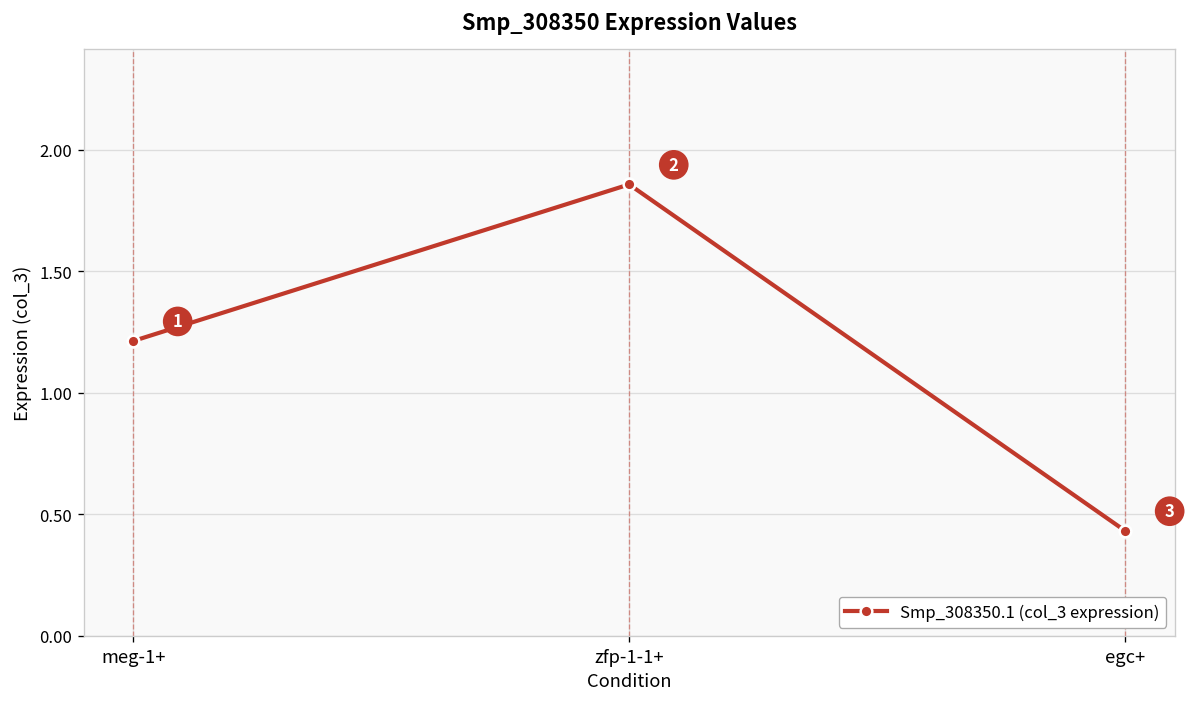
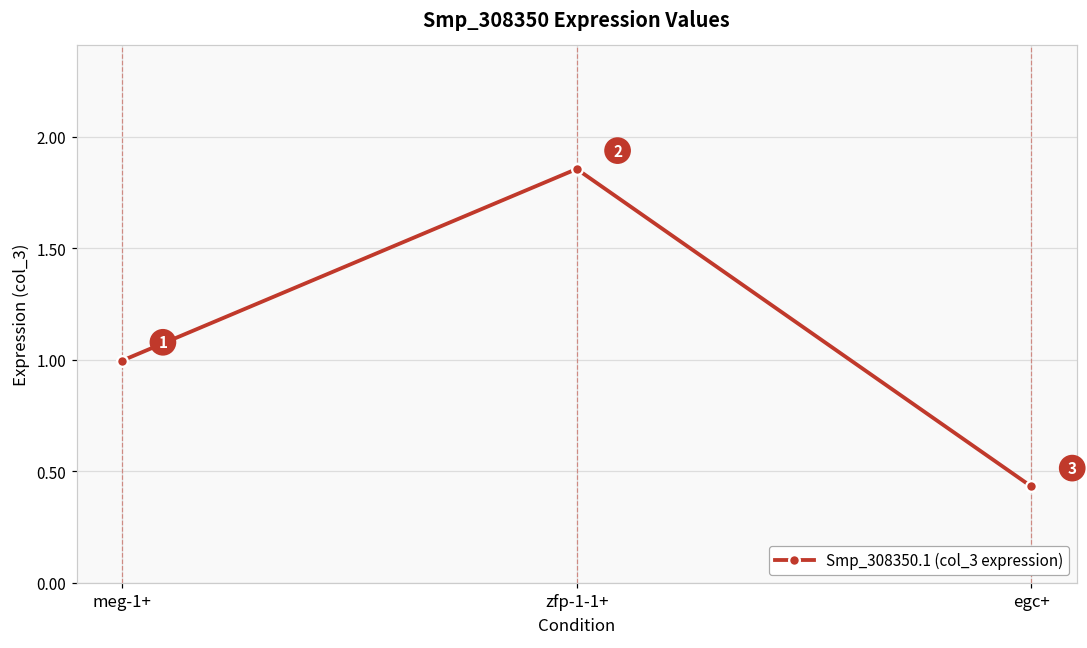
meg-1+: 1.21 -> 1.00
